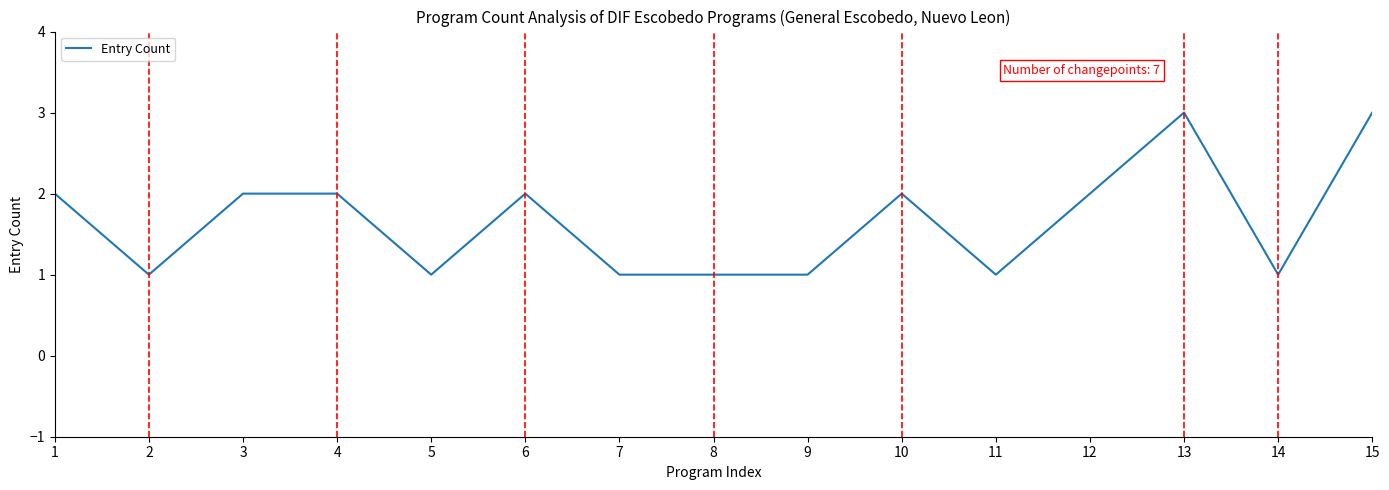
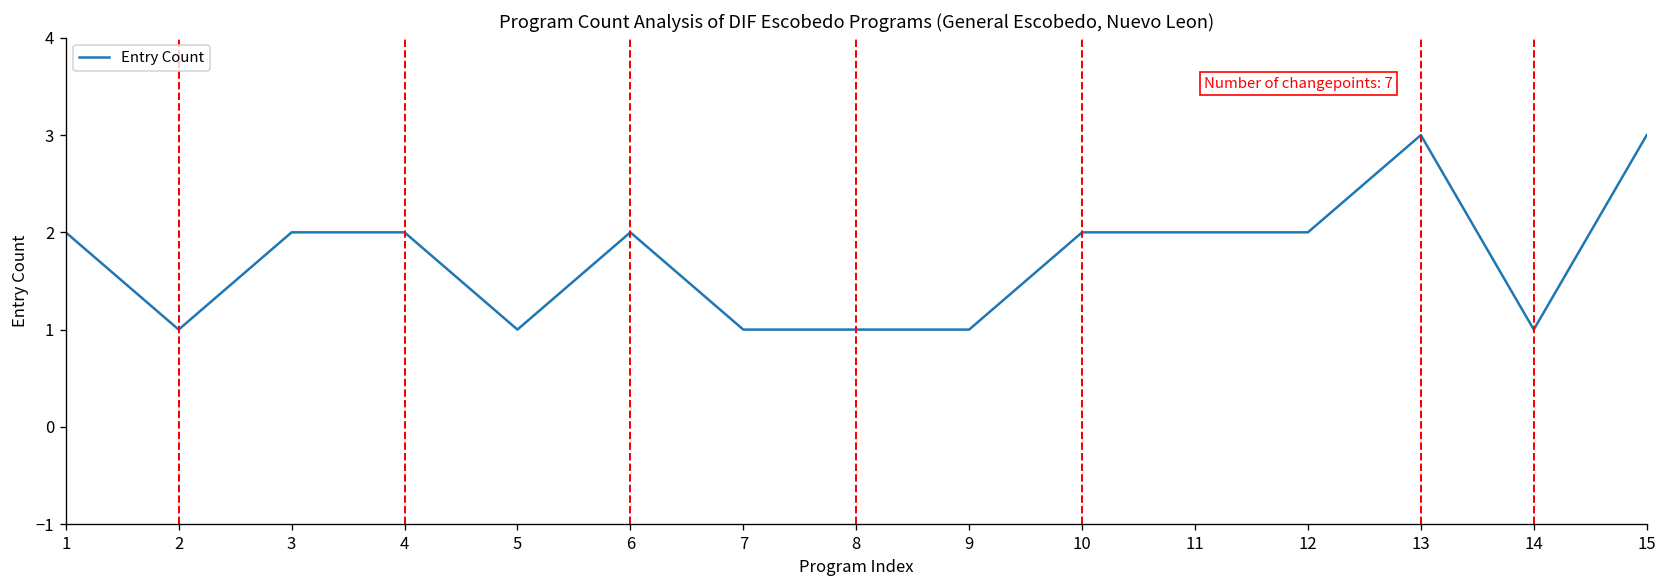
11: 1 -> 2
